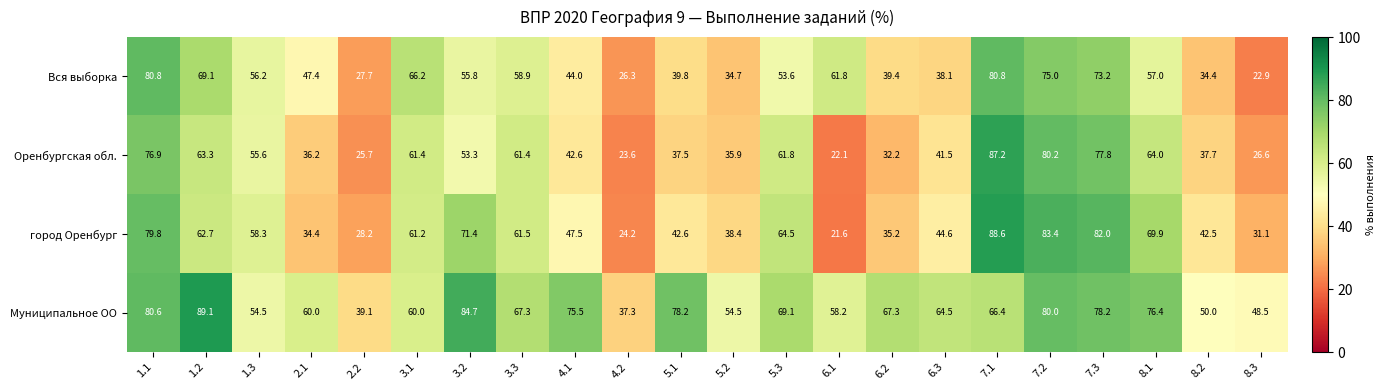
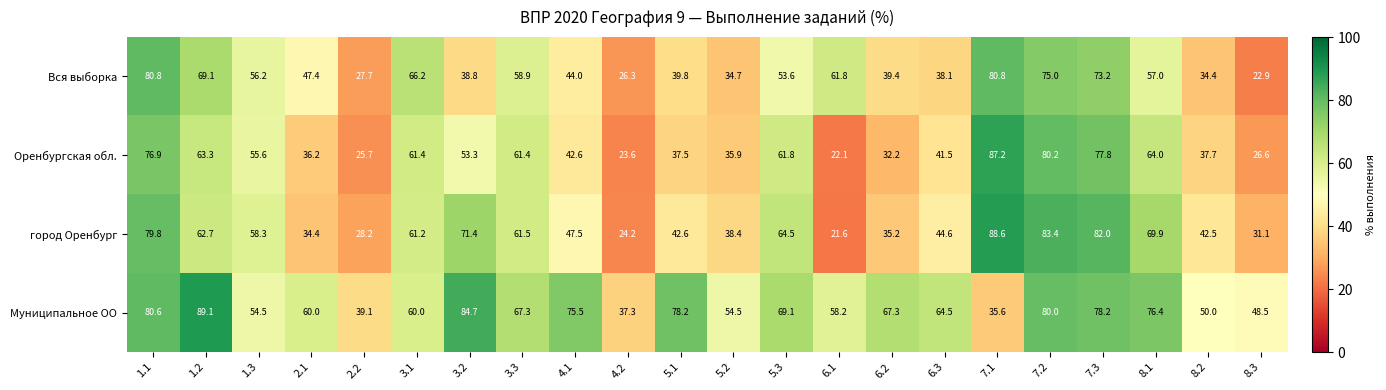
Вся выборка, 3.2: 55.8 -> 38.8
Муниципальное ОО, 7.1: 66.4 -> 35.6
